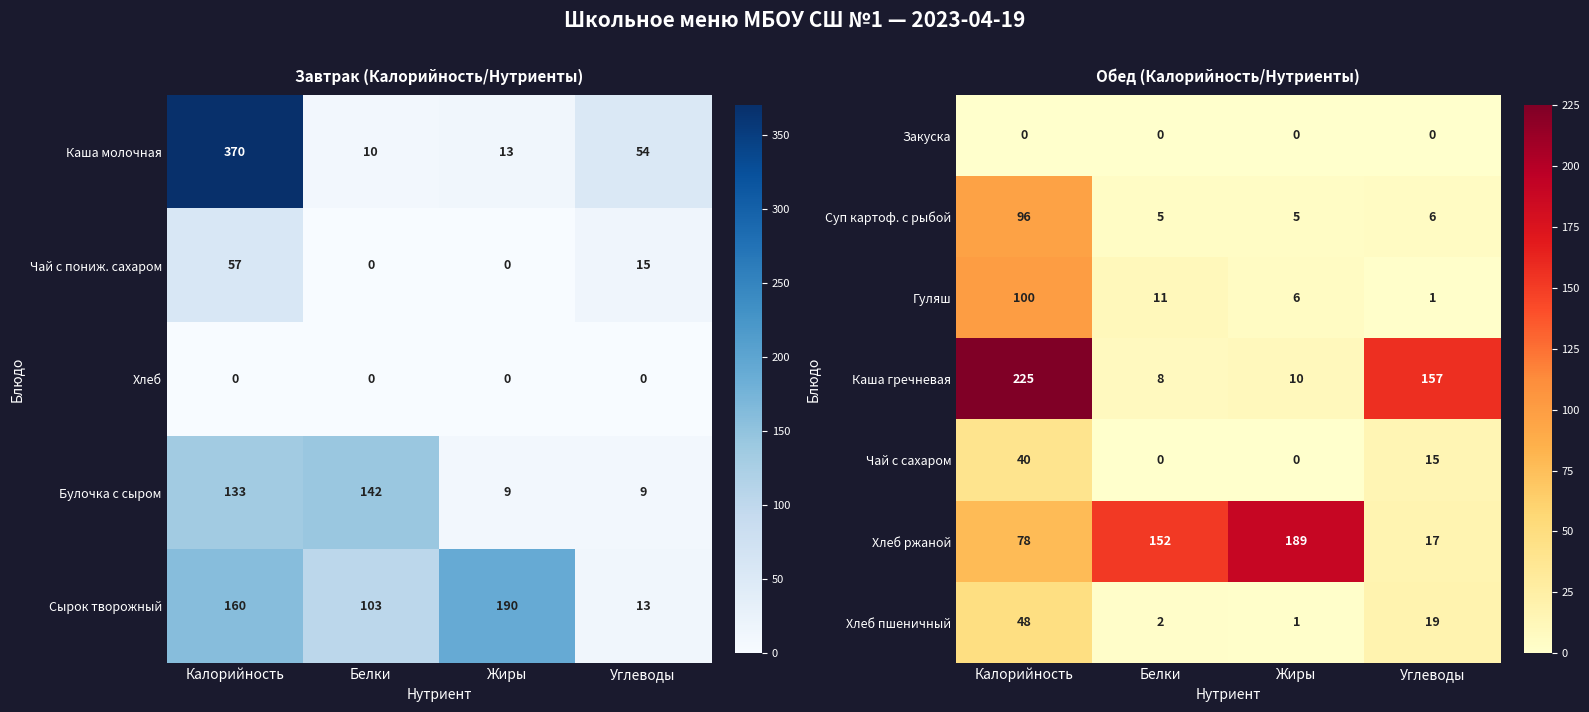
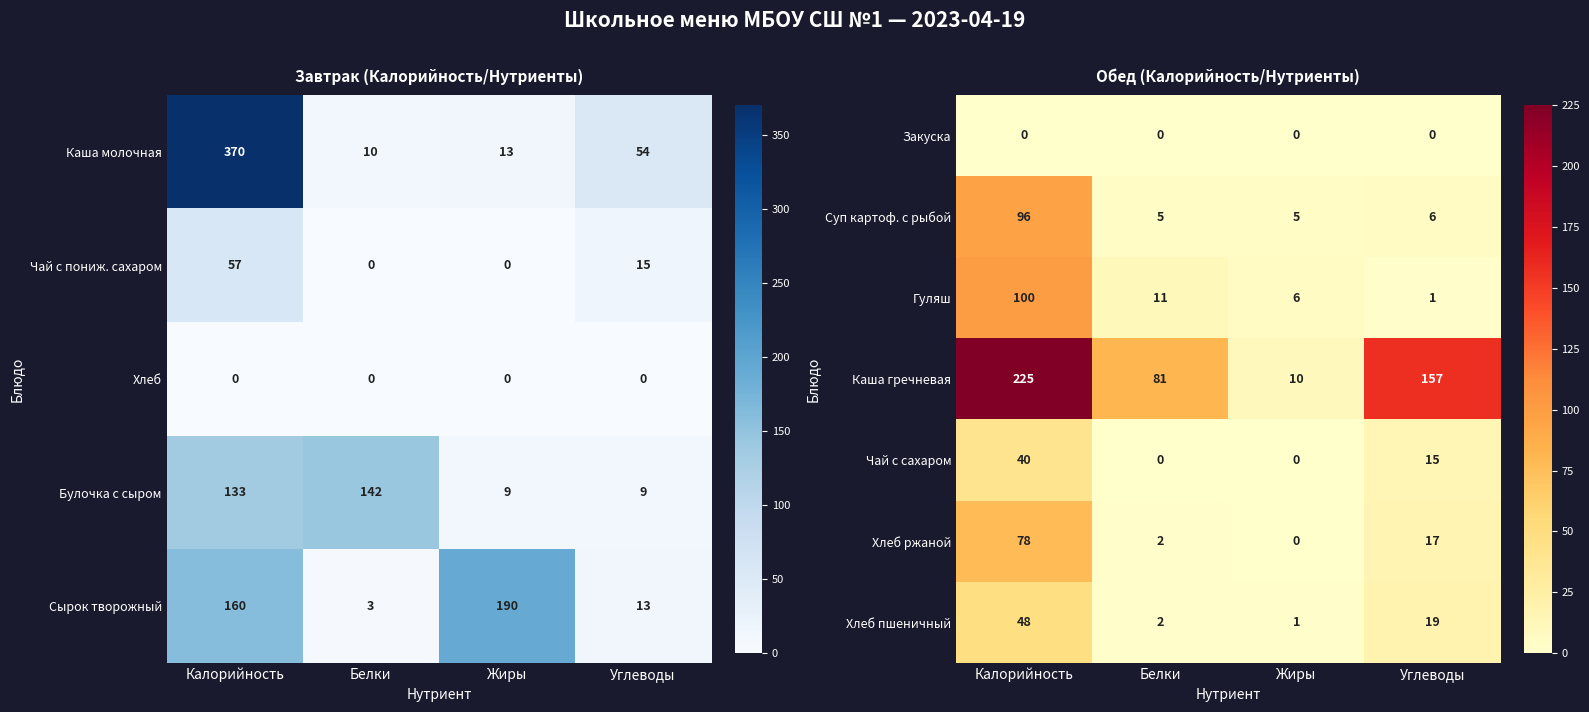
Завтрак (Калорийность/Нутриенты), Сырок творожный, Белки: 103 -> 3
Обед (Калорийность/Нутриенты), Каша гречневая, Белки: 8 -> 81
Обед (Калорийность/Нутриенты), Хлеб ржаной, Белки: 152 -> 2
Обед (Калорийность/Нутриенты), Хлеб ржаной, Жиры: 189 -> 0
